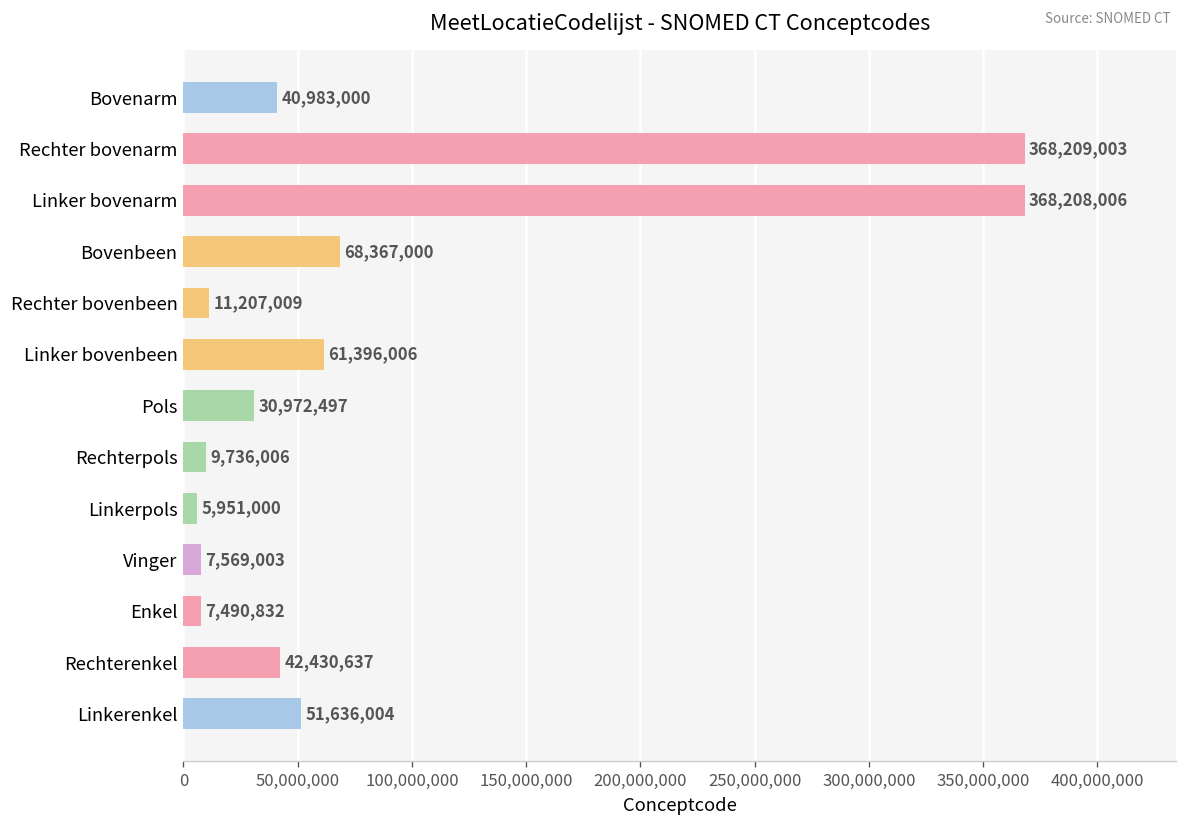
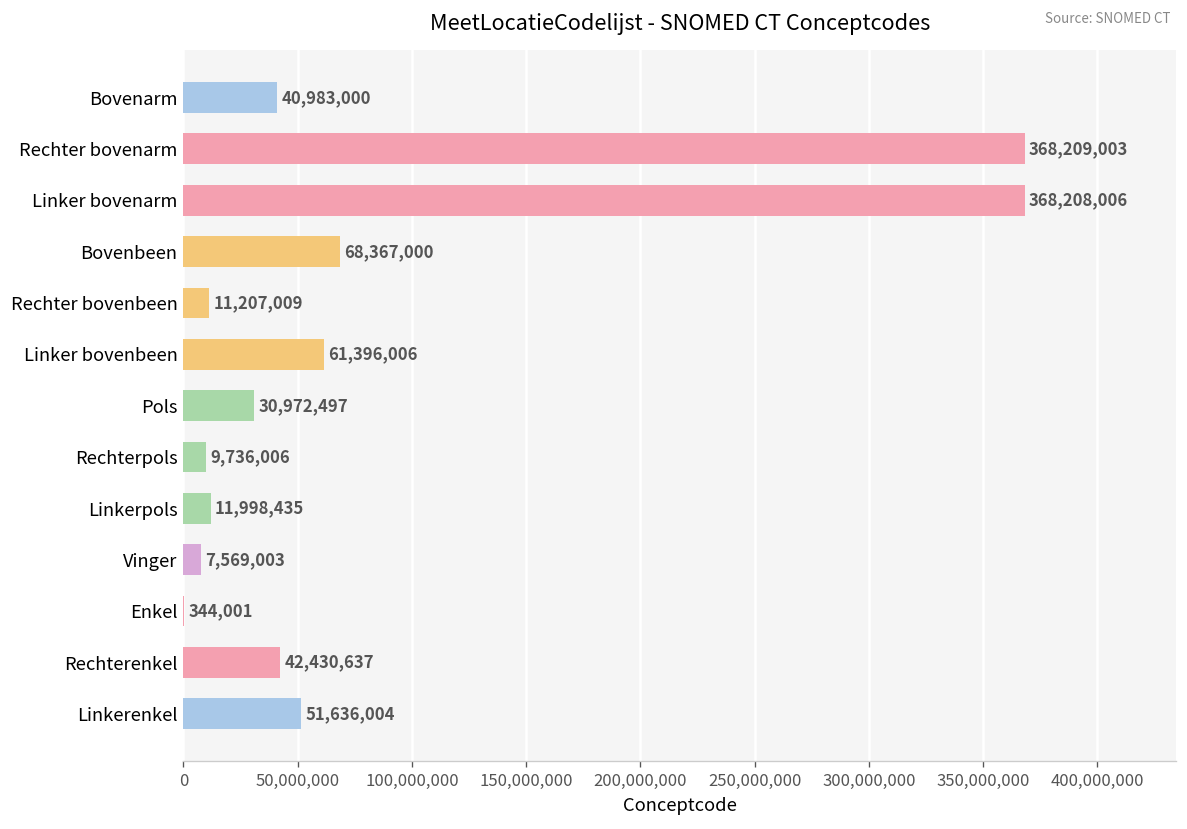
Linkerpols: 5,951,000 -> 11,998,435
Enkel: 7,490,832 -> 344,001
